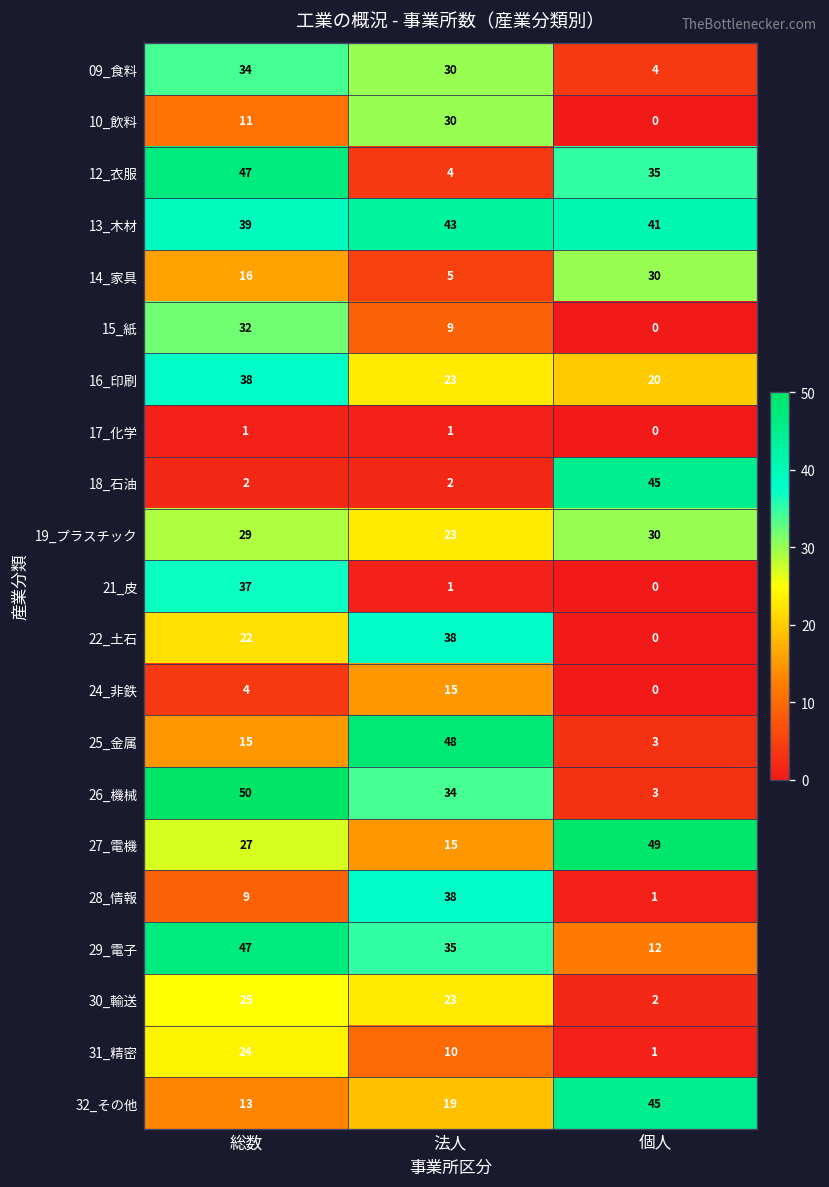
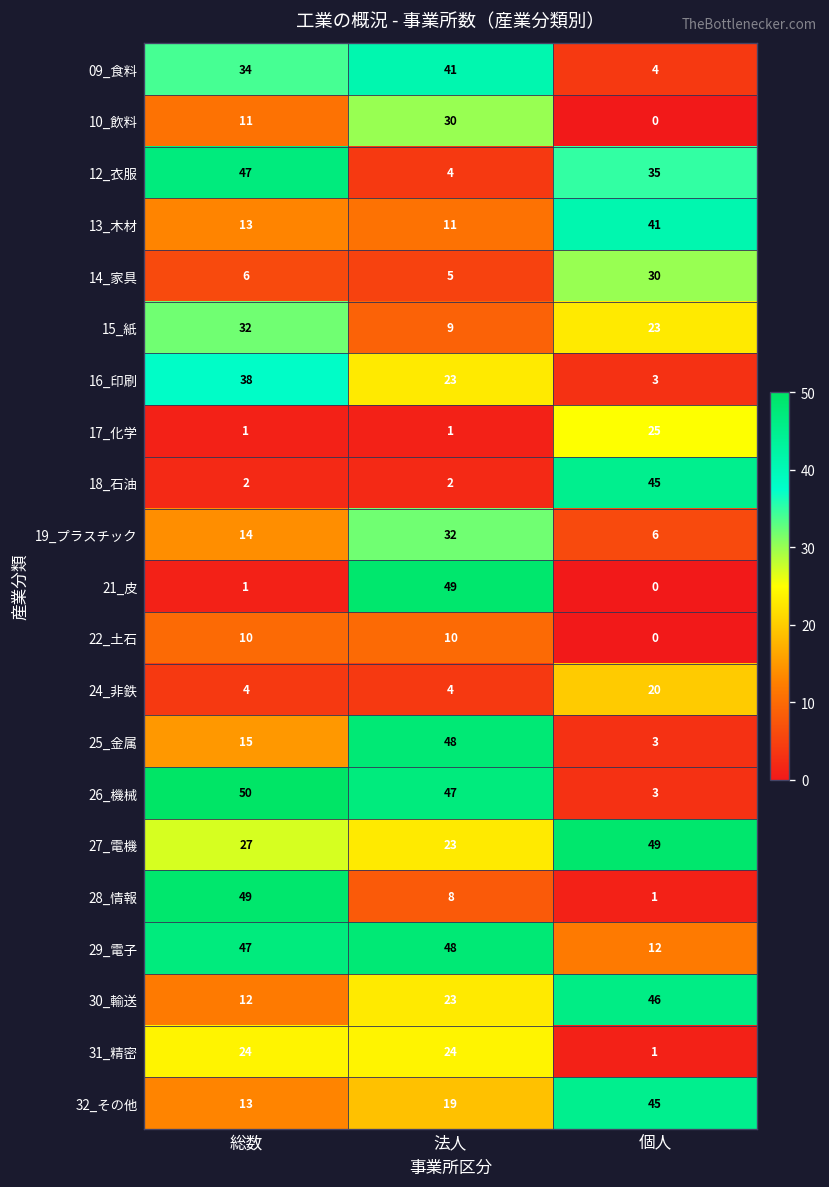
09_食料, 法人: 30 -> 41
13_木材, 総数: 39 -> 13
13_木材, 法人: 43 -> 11
14_家具, 総数: 16 -> 6
15_紙, 個人: 0 -> 23
16_印刷, 個人: 20 -> 3
17_化学, 個人: 0 -> 25
19_プラスチック, 総数: 29 -> 14
19_プラスチック, 法人: 23 -> 32
19_プラスチック, 個人: 30 -> 6
21_皮, 総数: 37 -> 1
21_皮, 法人: 1 -> 49
22_土石, 総数: 22 -> 10
22_土石, 法人: 38 -> 10
24_非鉄, 法人: 15 -> 4
24_非鉄, 個人: 0 -> 20
26_機械, 法人: 34 -> 47
27_電機, 法人: 15 -> 23
28_情報, 総数: 9 -> 49
28_情報, 法人: 38 -> 8
29_電子, 法人: 35 -> 48
30_輸送, 総数: 25 -> 12
30_輸送, 個人: 2 -> 46
31_精密, 法人: 10 -> 24
